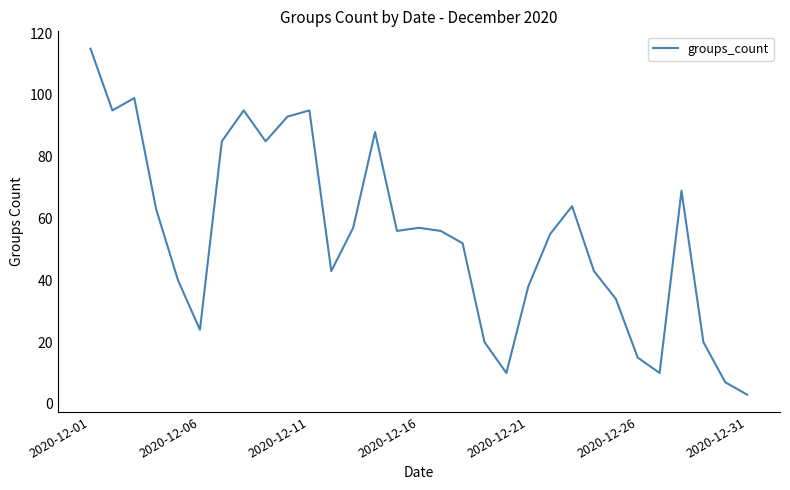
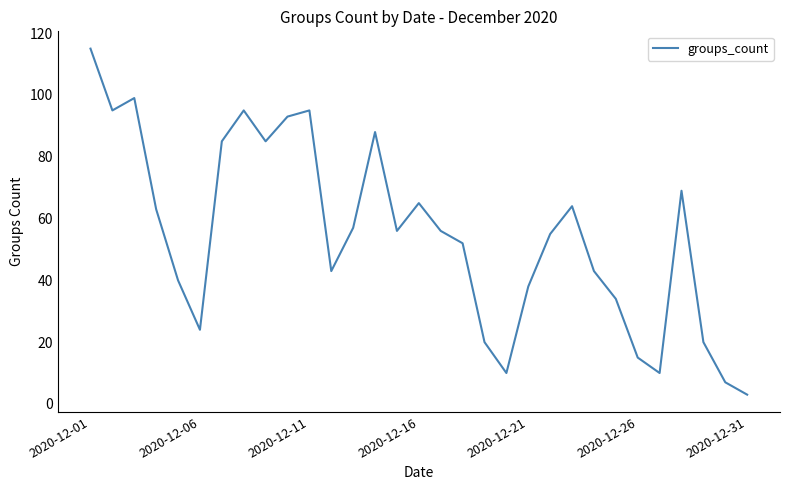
2020-12-16: 57 -> 65
